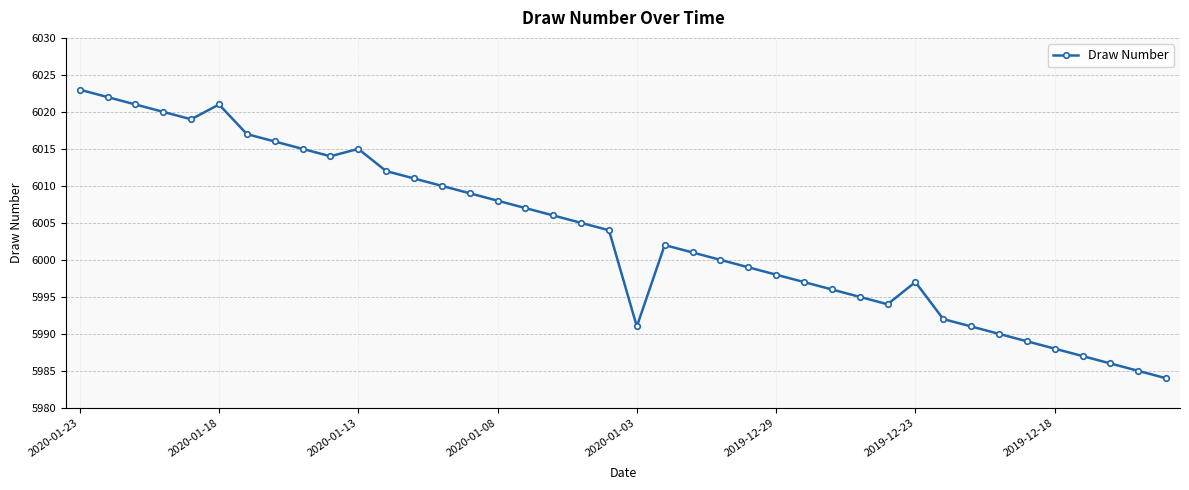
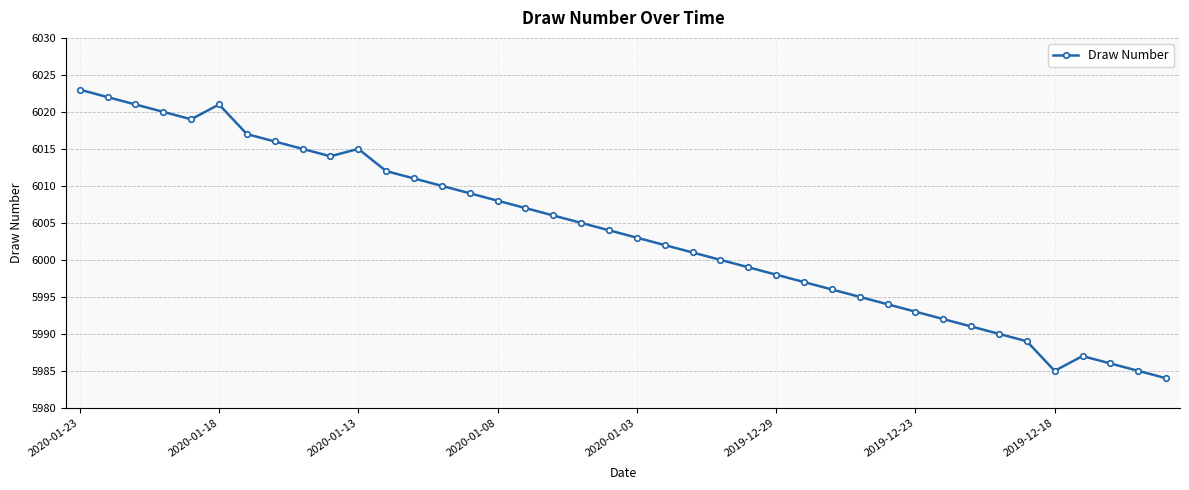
2020-01-03: 5991 -> 6003
2019-12-23: 5997 -> 5993
2019-12-18: 5988 -> 5985
